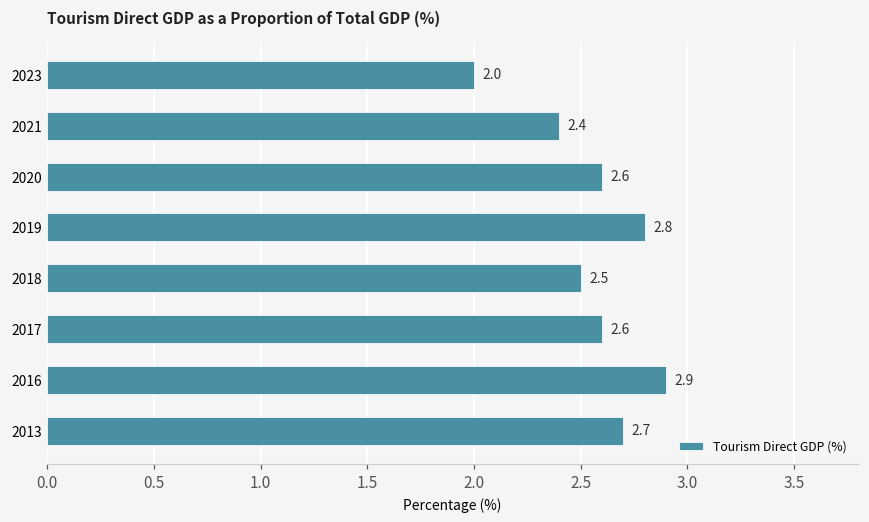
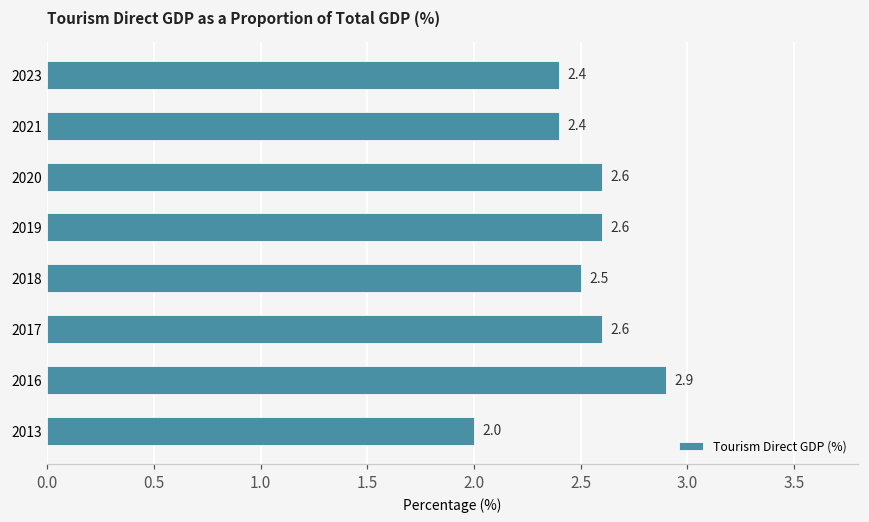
2023: 2.0 -> 2.4
2019: 2.8 -> 2.6
2013: 2.7 -> 2.0
